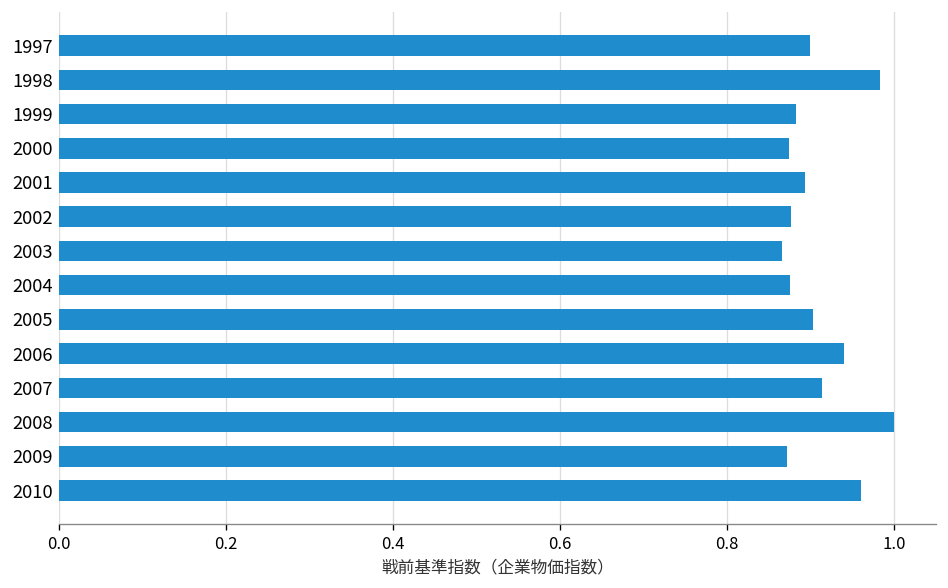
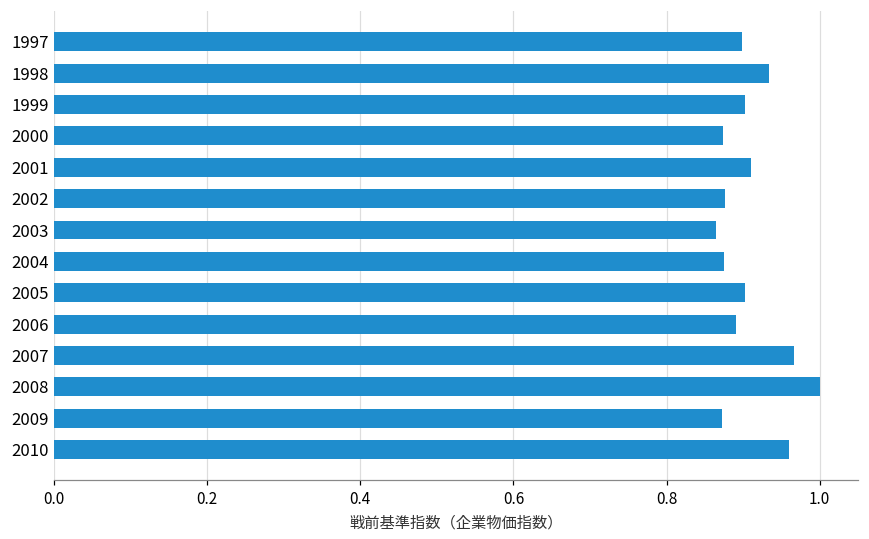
1998: 0.98 -> 0.93
1999: 0.88 -> 0.90
2001: 0.89 -> 0.91
2006: 0.94 -> 0.89
2007: 0.91 -> 0.97
